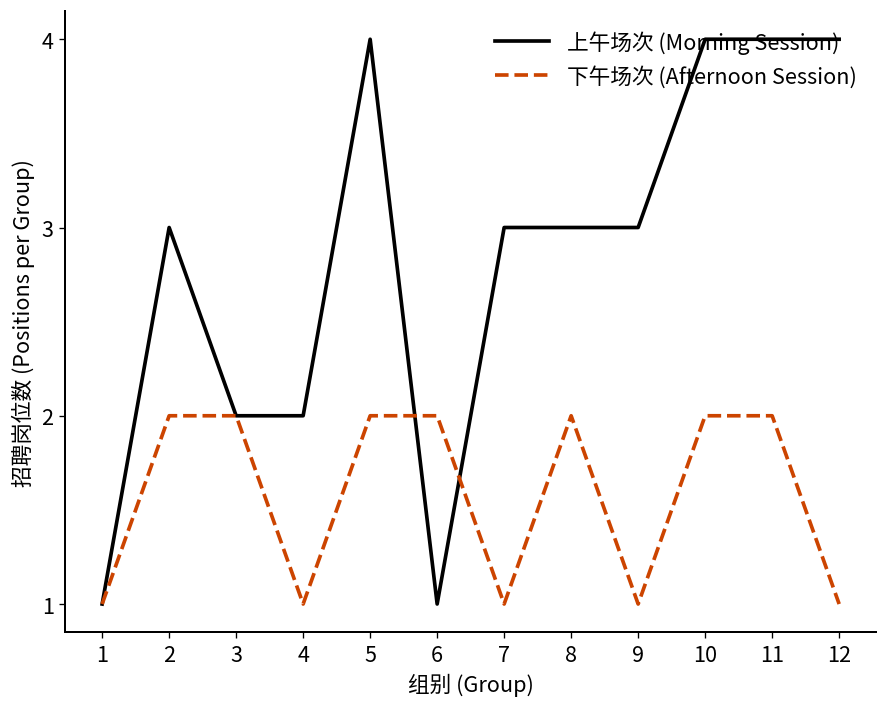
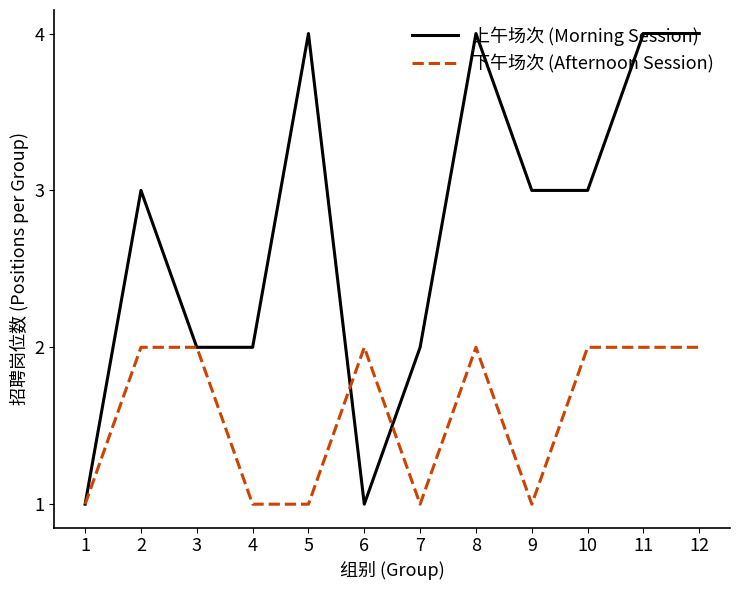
下午场次 (Afternoon Session), 5: 2 -> 1
上午场次 (Morning Session), 7: 3 -> 2
上午场次 (Morning Session), 8: 3 -> 4
上午场次 (Morning Session), 10: 4 -> 3
下午场次 (Afternoon Session), 12: 1 -> 2
